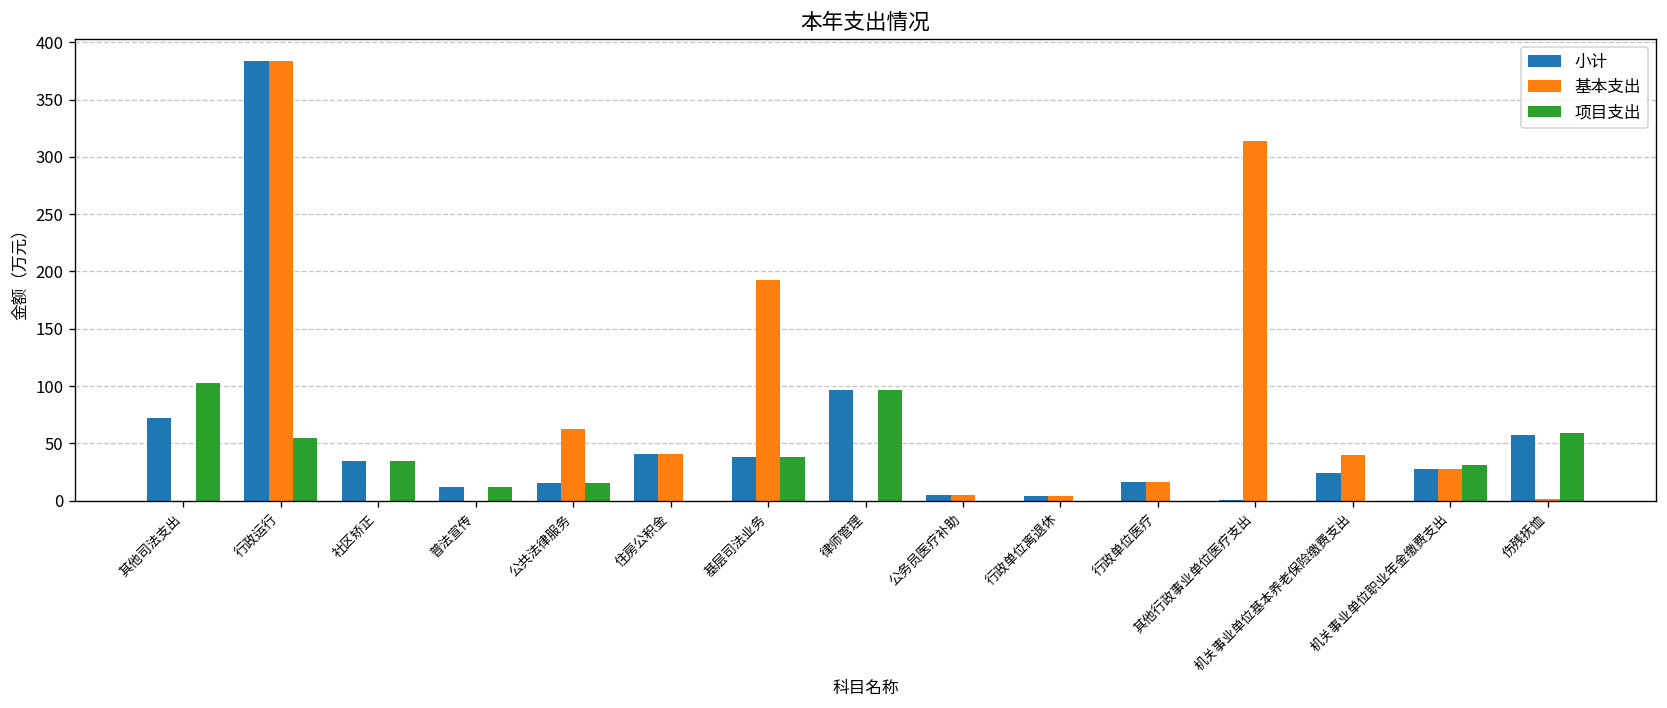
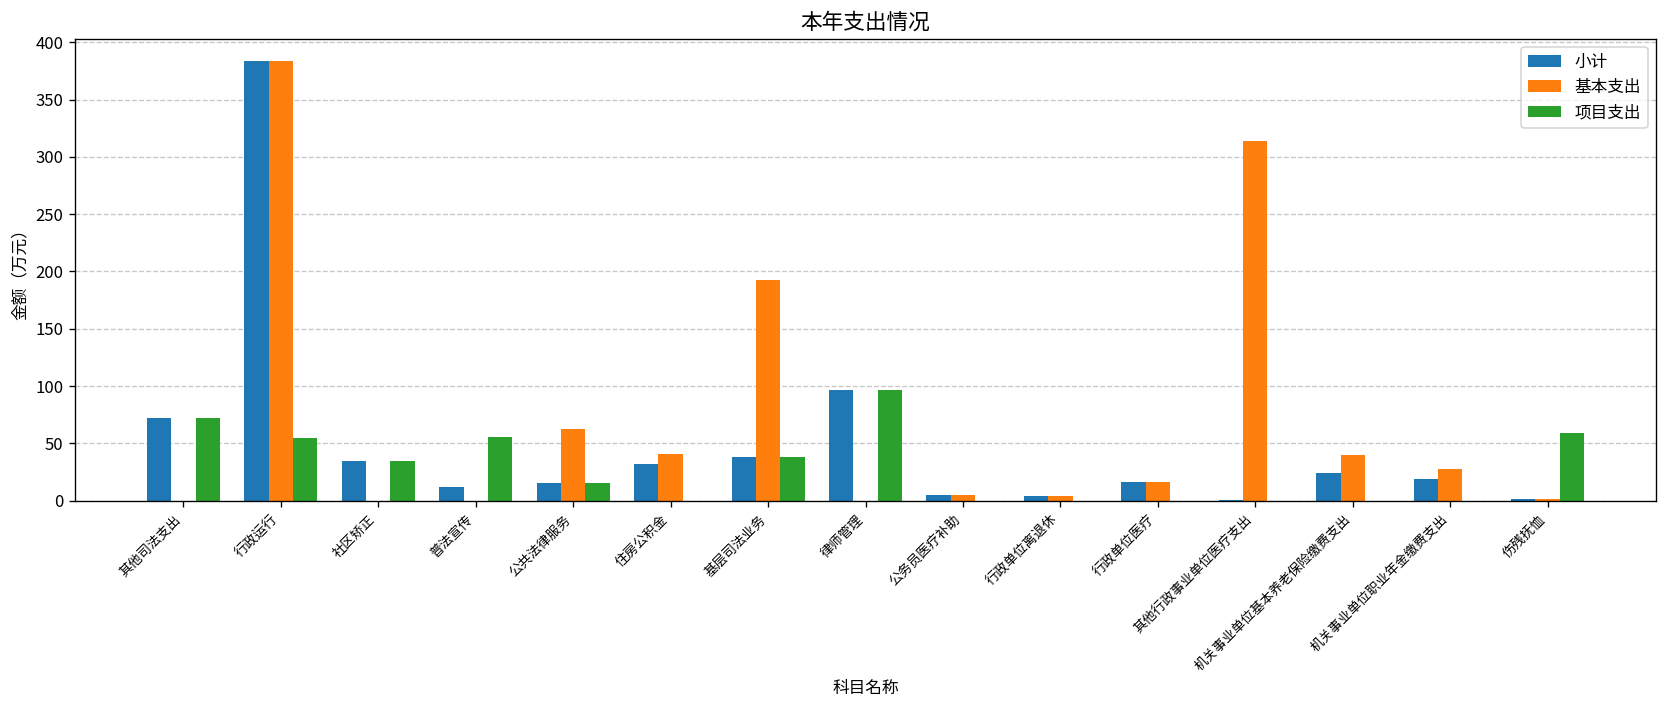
项目支出, 其他司法支出: 100 -> 70
项目支出, 普法宣传: 10 -> 60
小计, 住房公积金: 40 -> 30
小计, 机关事业单位职业年金缴费支出: 30 -> 20
项目支出, 机关事业单位职业年金缴费支出: 30 -> 0
小计, 伤残抚恤: 60 -> 0
